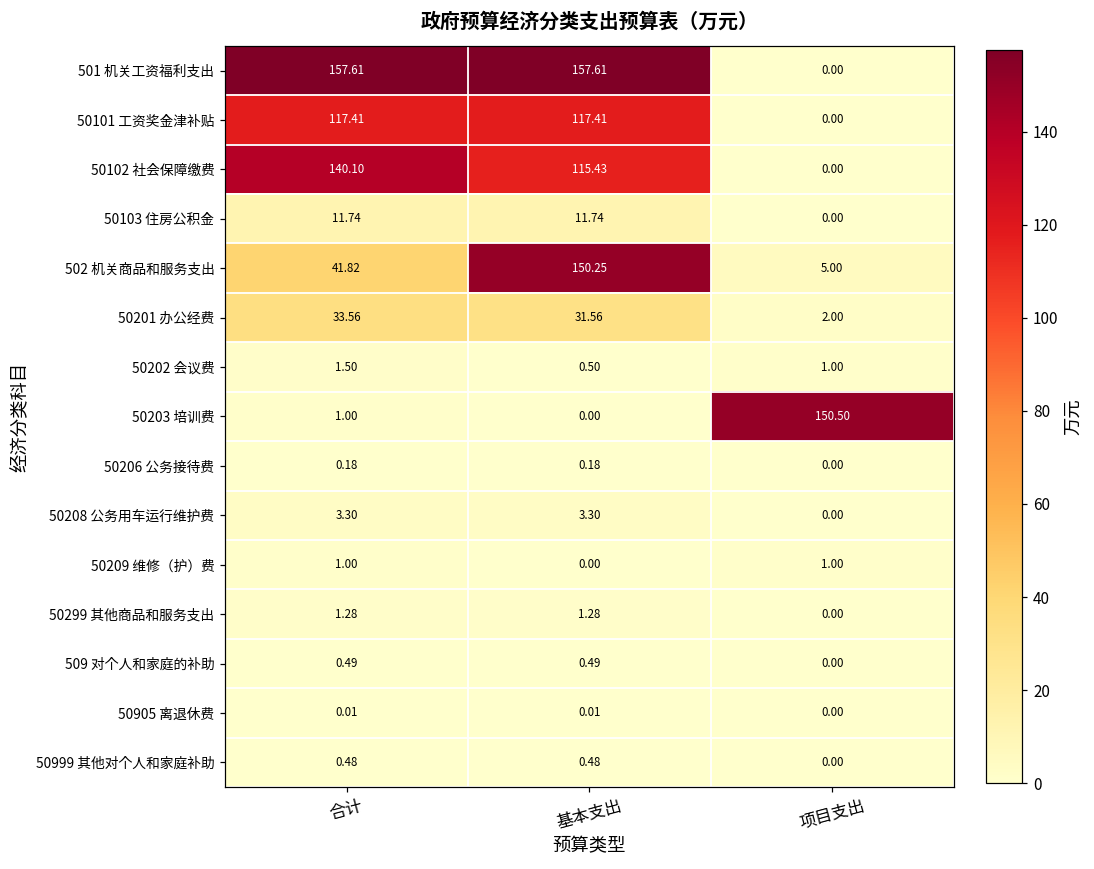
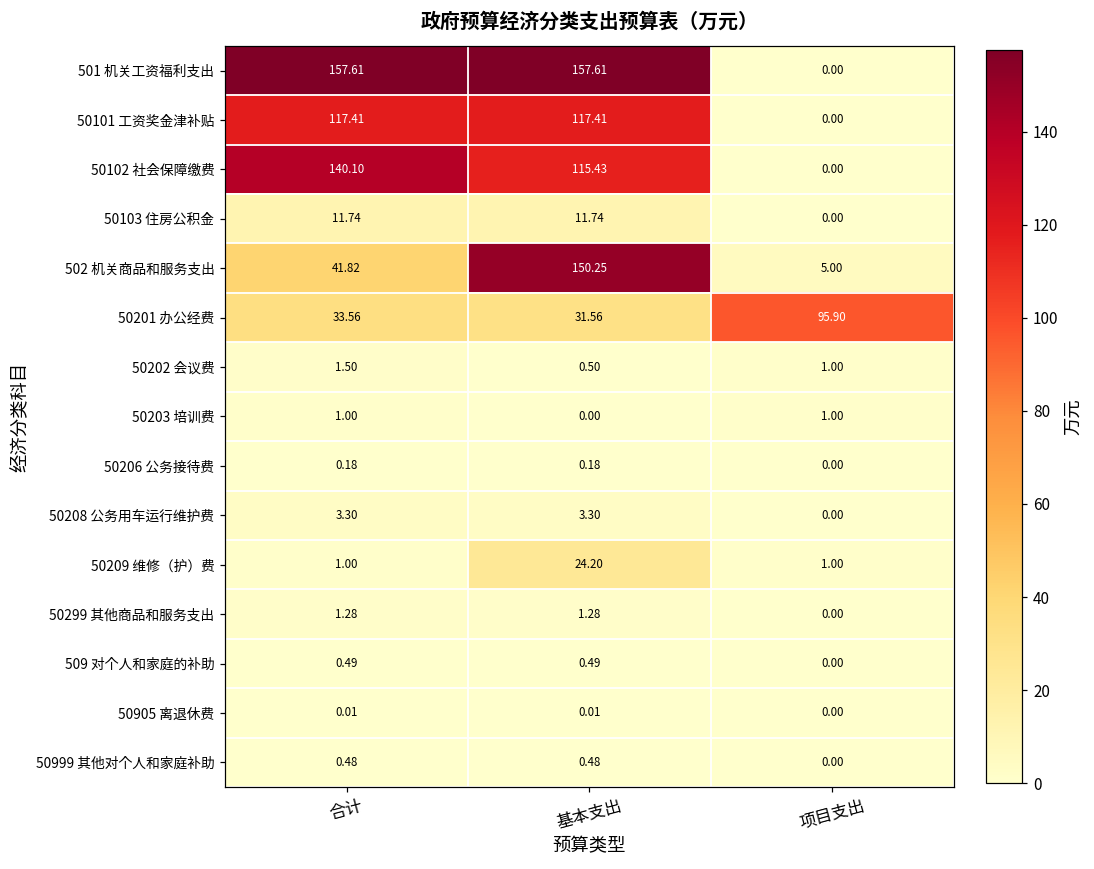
50201 办公经费, 项目支出: 2.00 -> 95.90
50203 培训费, 项目支出: 150.50 -> 1.00
50209 维修（护）费, 基本支出: 0.00 -> 24.20
